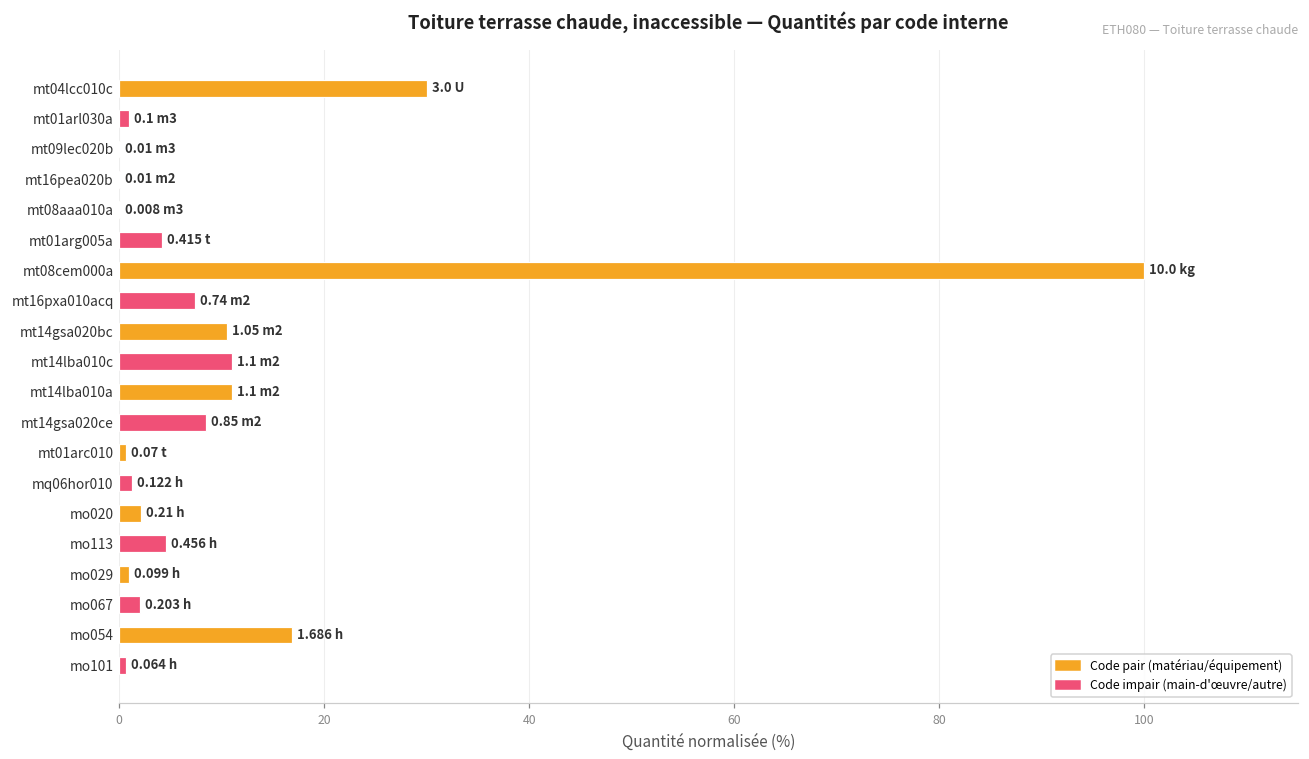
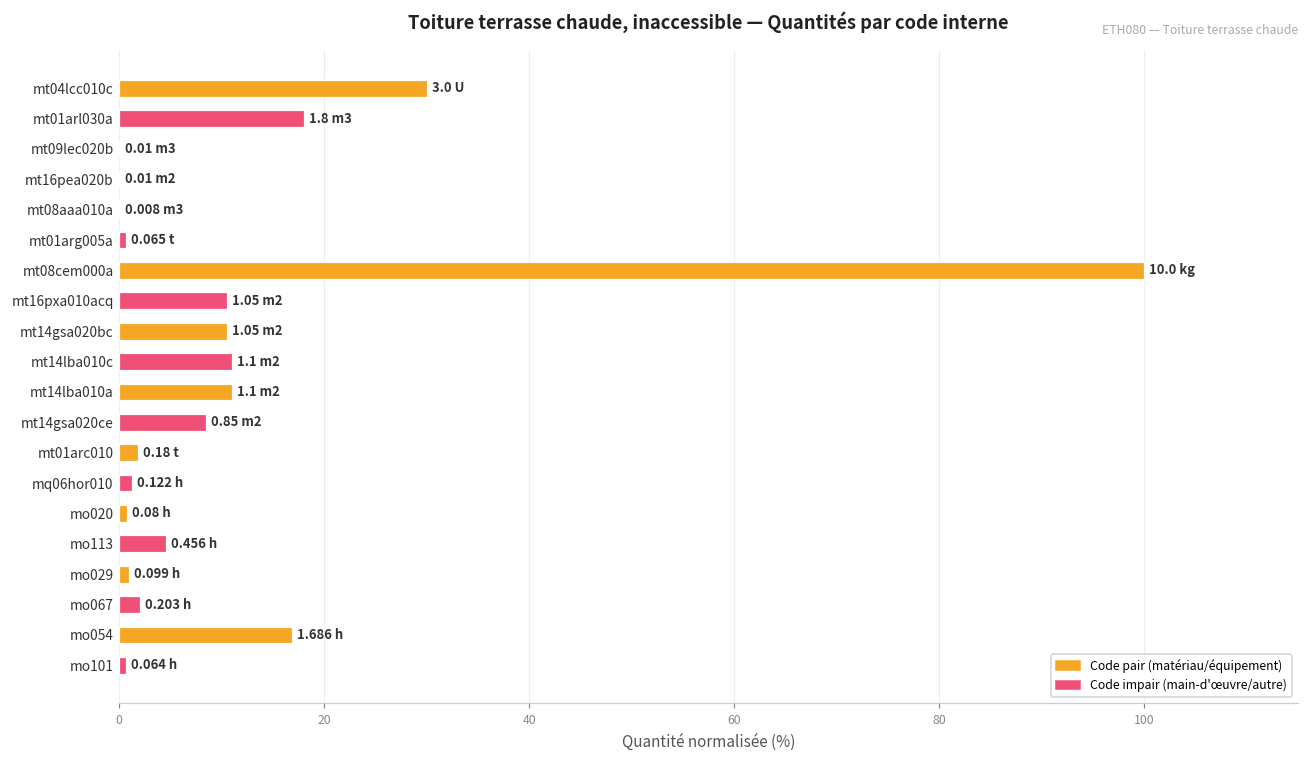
mt01arl030a: 0.1 -> 1.8
mt01arg005a: 0.415 -> 0.065
mt16pxa010acq: 0.74 -> 1.05
mt01arc010: 0.07 -> 0.18
mo020: 0.21 -> 0.08
